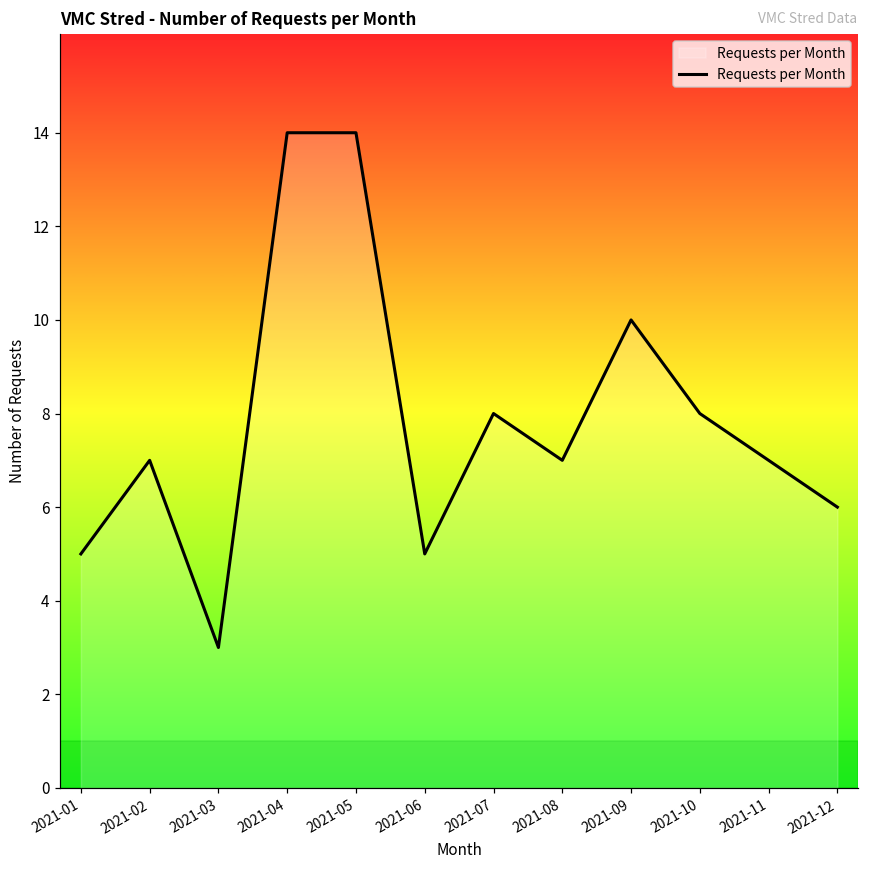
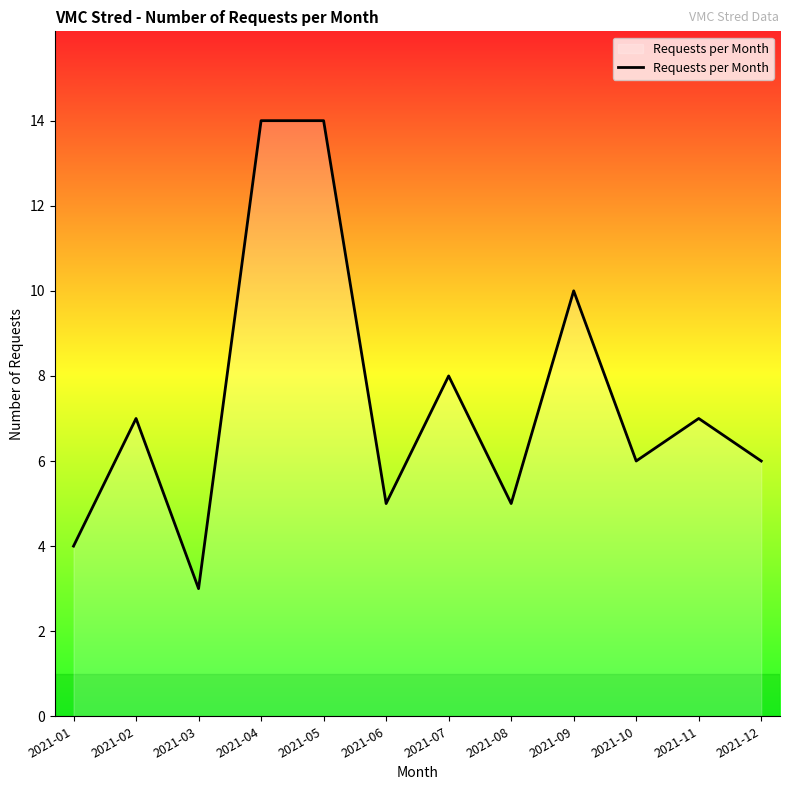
2021-01: 5 -> 4
2021-08: 7 -> 5
2021-10: 8 -> 6
